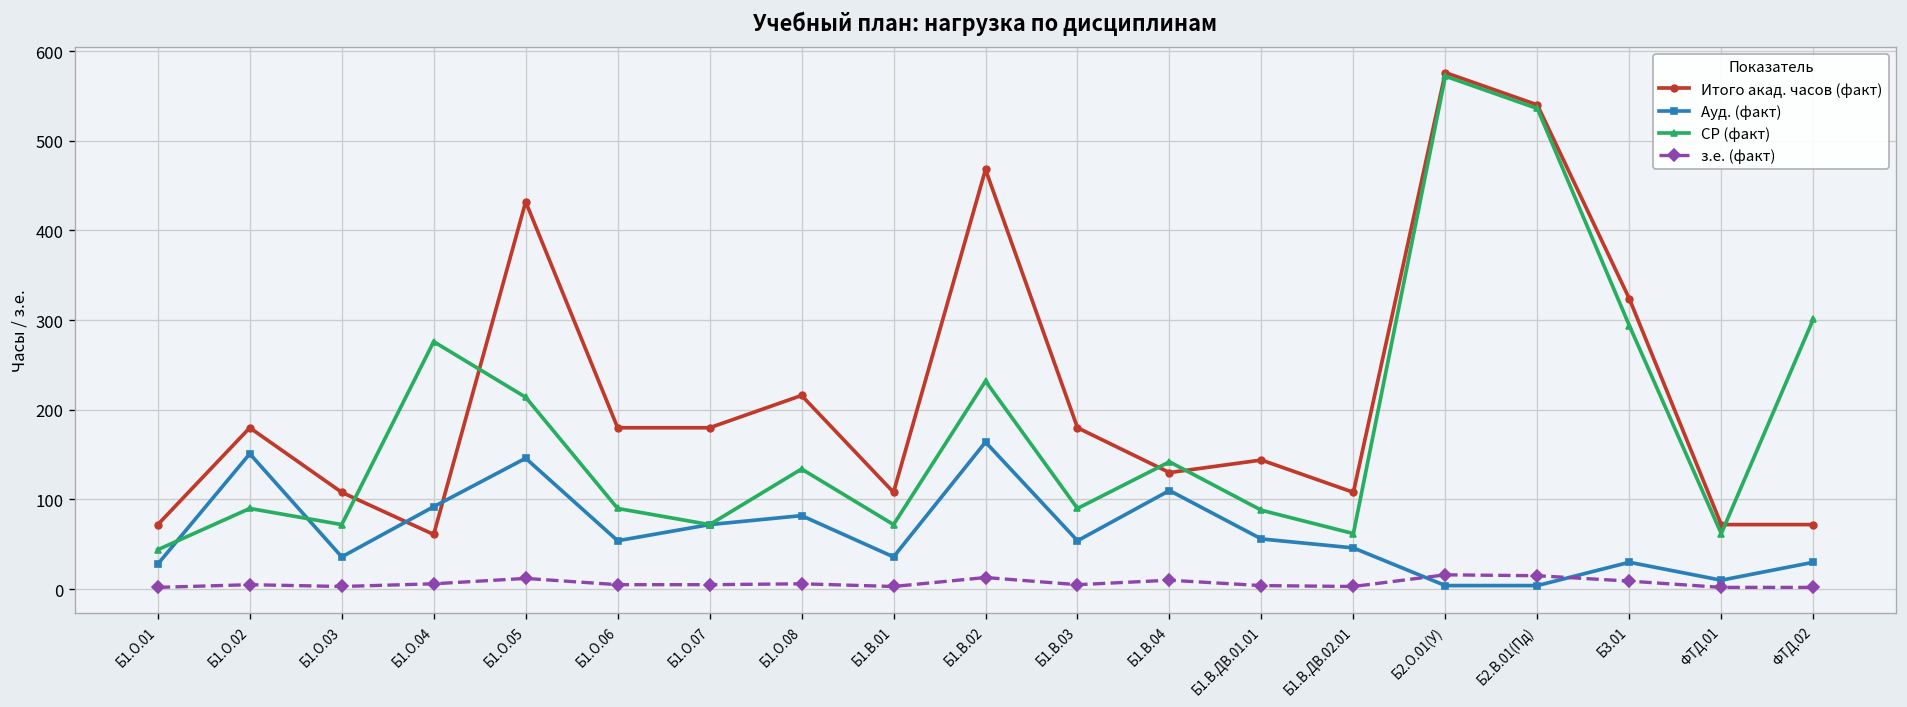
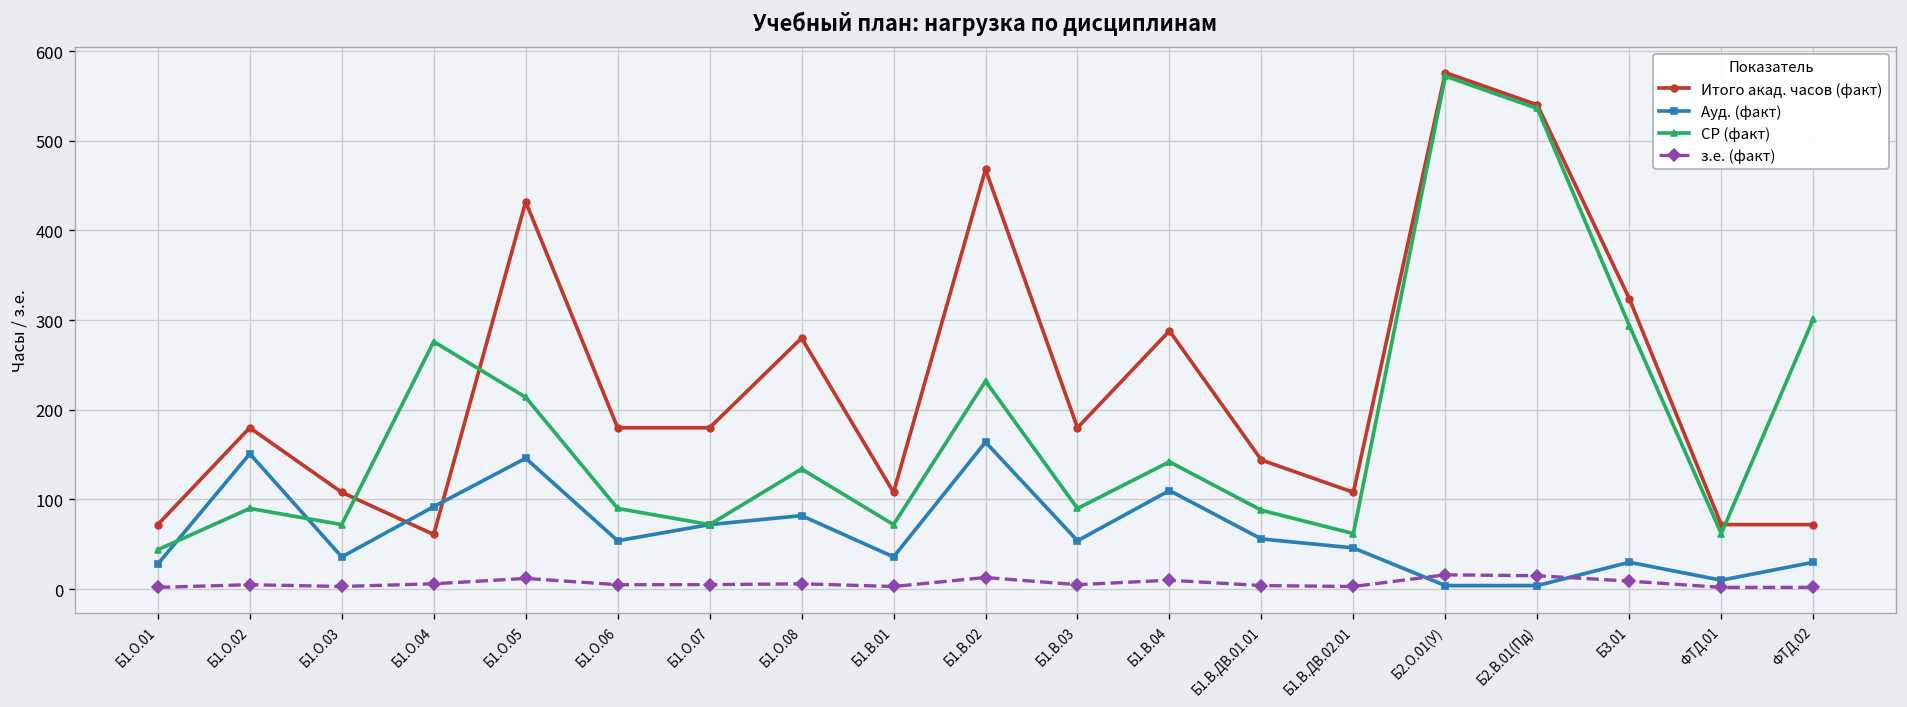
Итого акад. часов (факт), Б1.О.08: 220 -> 280
Итого акад. часов (факт), Б1.В.04: 130 -> 290
